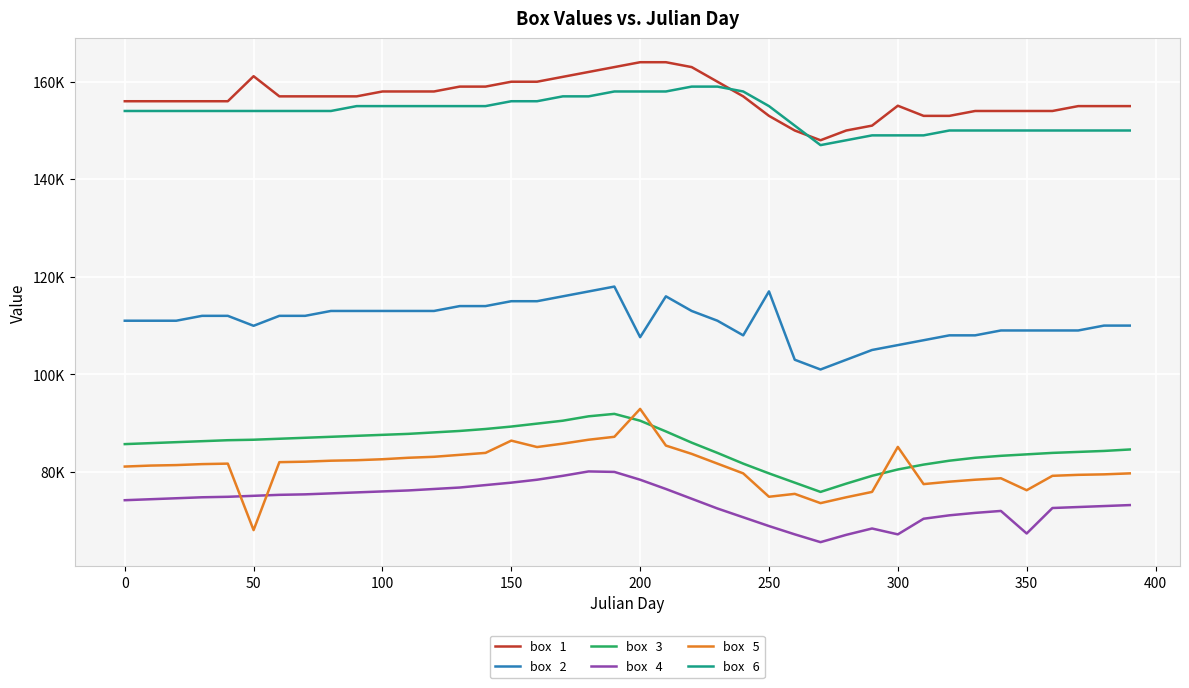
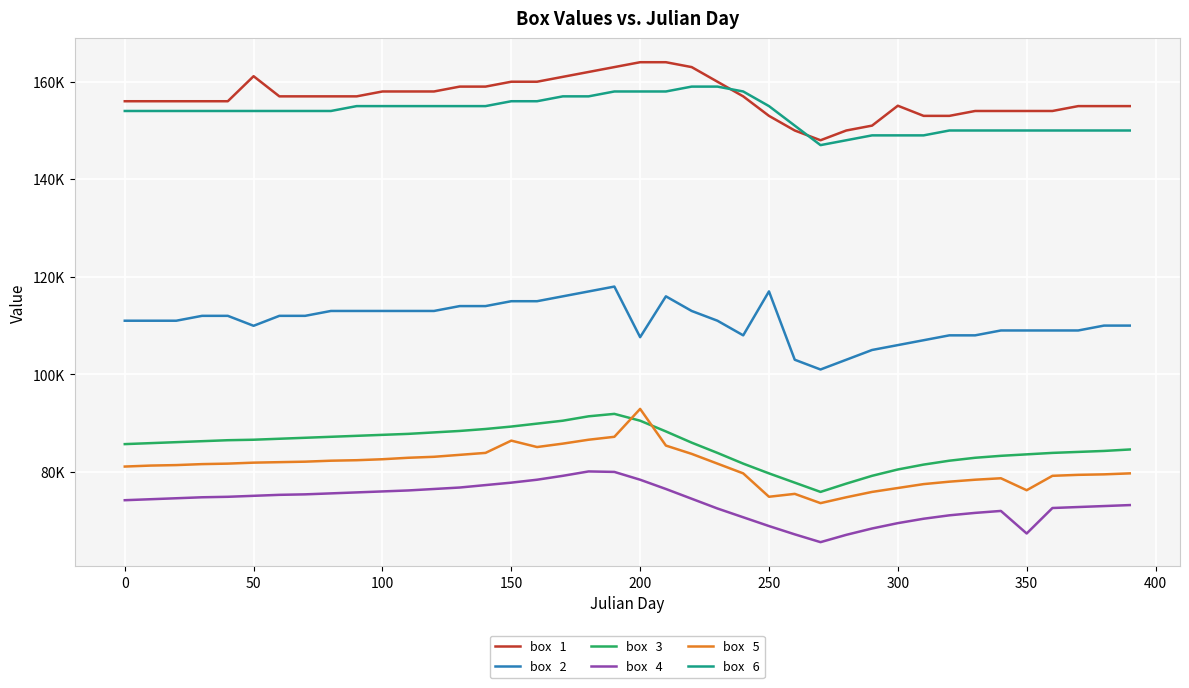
box 5, 50: 68000 -> 82000
box 4, 300: 67000 -> 70000
box 5, 300: 85000 -> 77000
